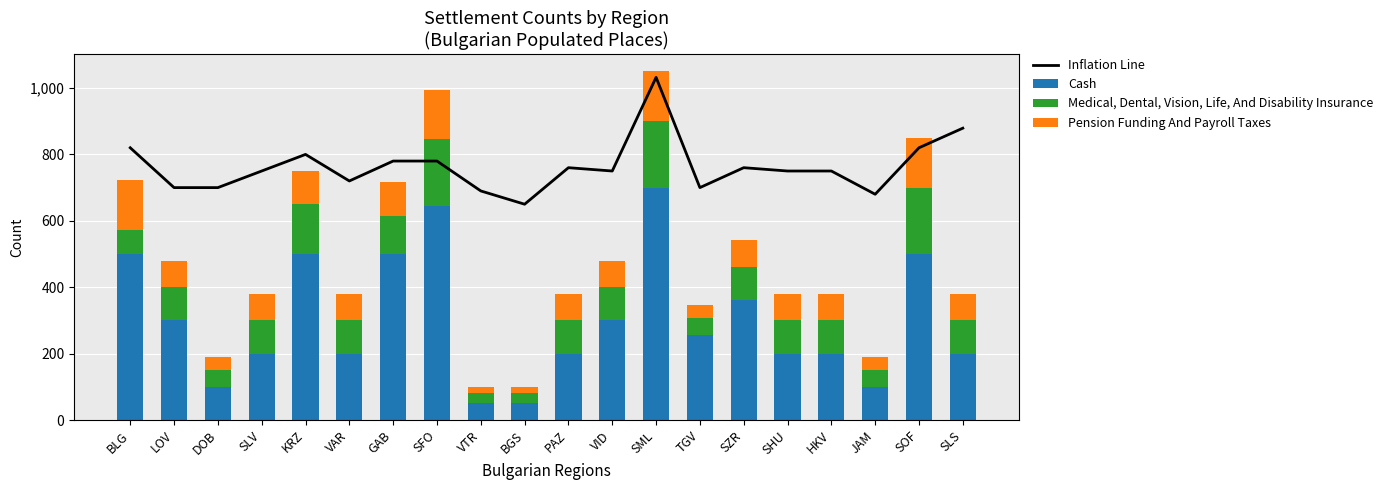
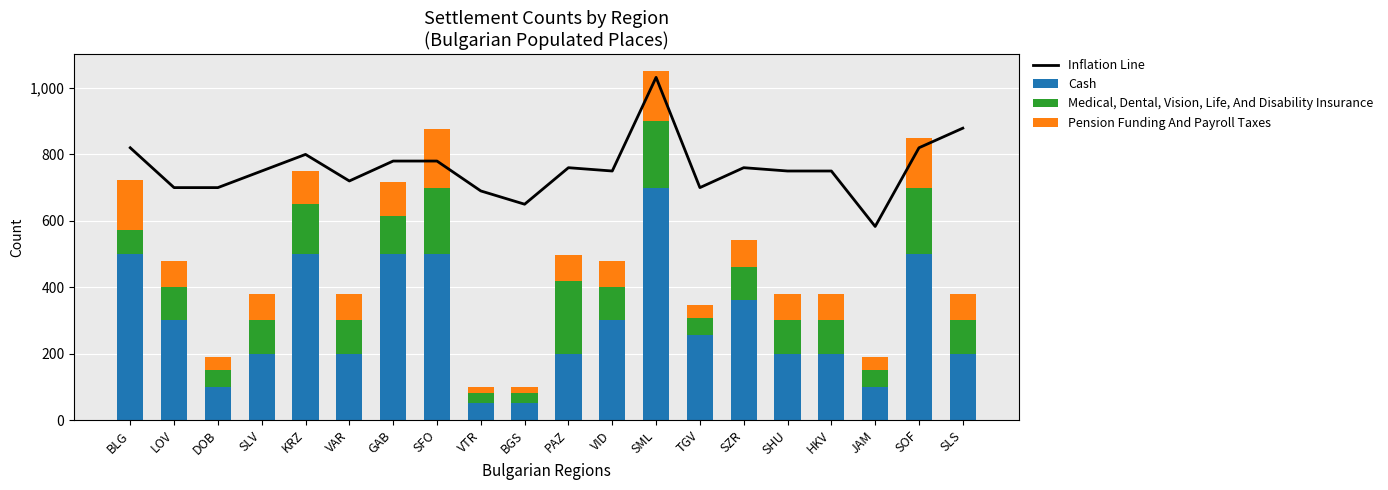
Cash, SFO: 650 -> 500
Pension Funding And Payroll Taxes, SFO: 150 -> 180
Medical, Dental, Vision, Life, And Disability Insurance, PAZ: 100 -> 220
Inflation Line, JAM: 680 -> 580
